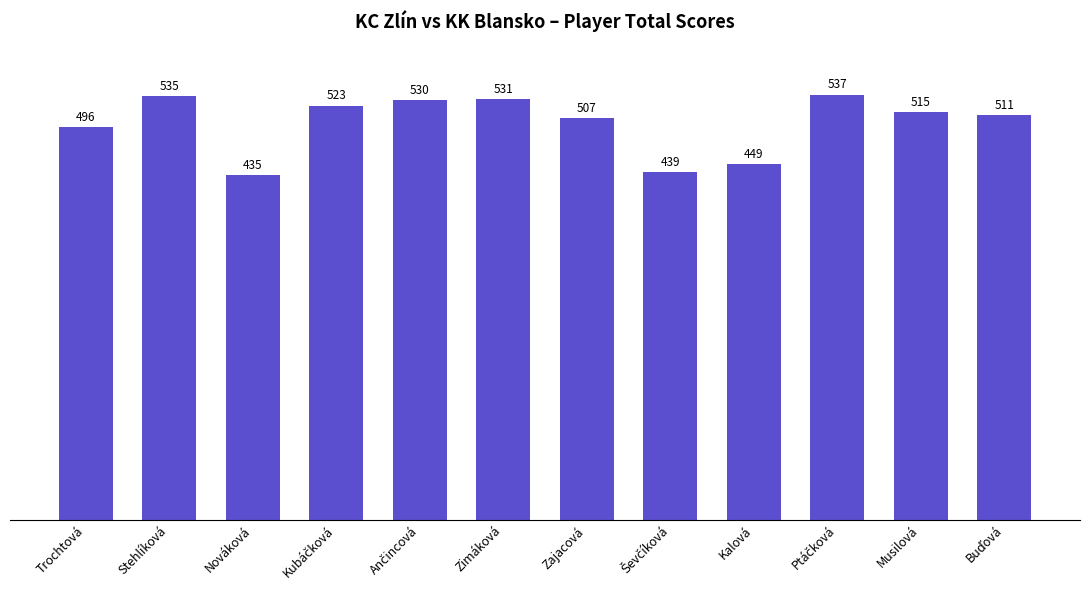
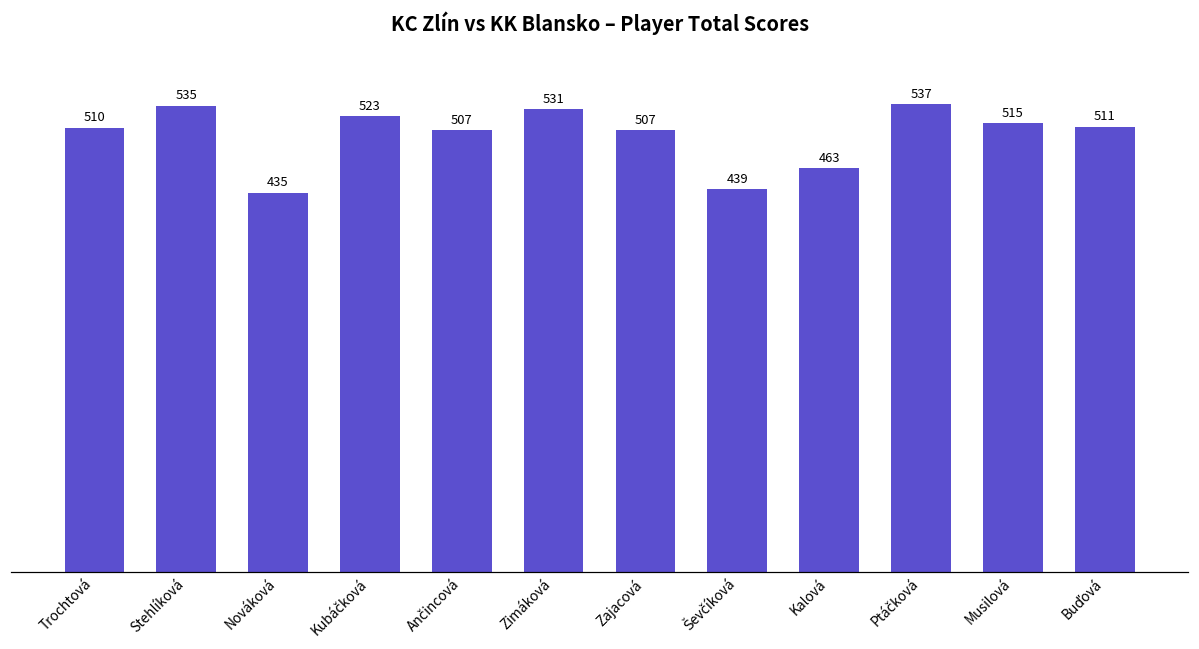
Trochtová: 496 -> 510
Ančincová: 530 -> 507
Kalová: 449 -> 463
